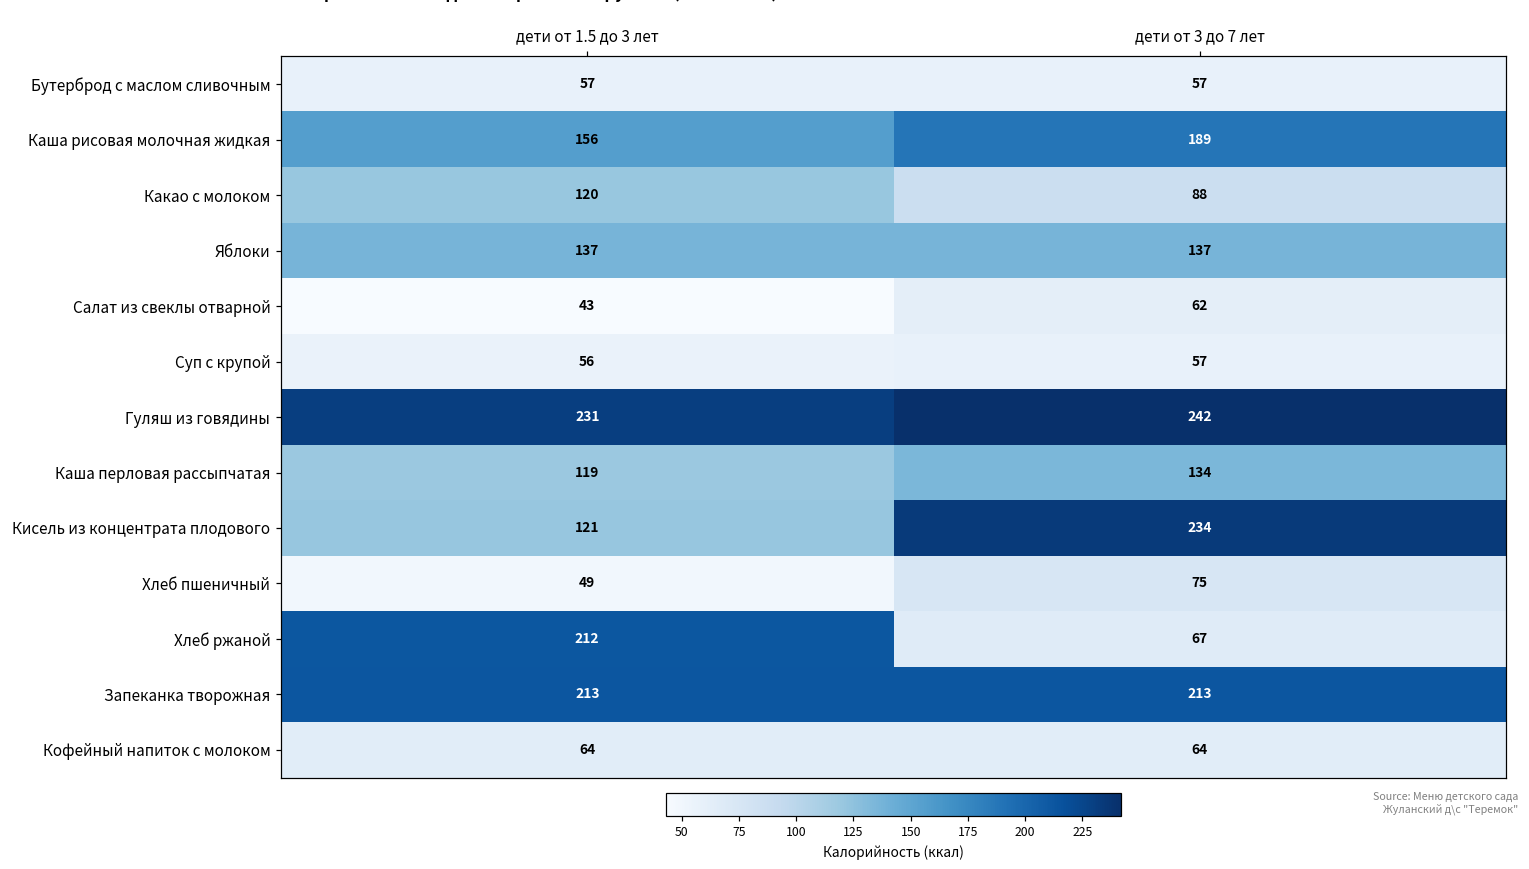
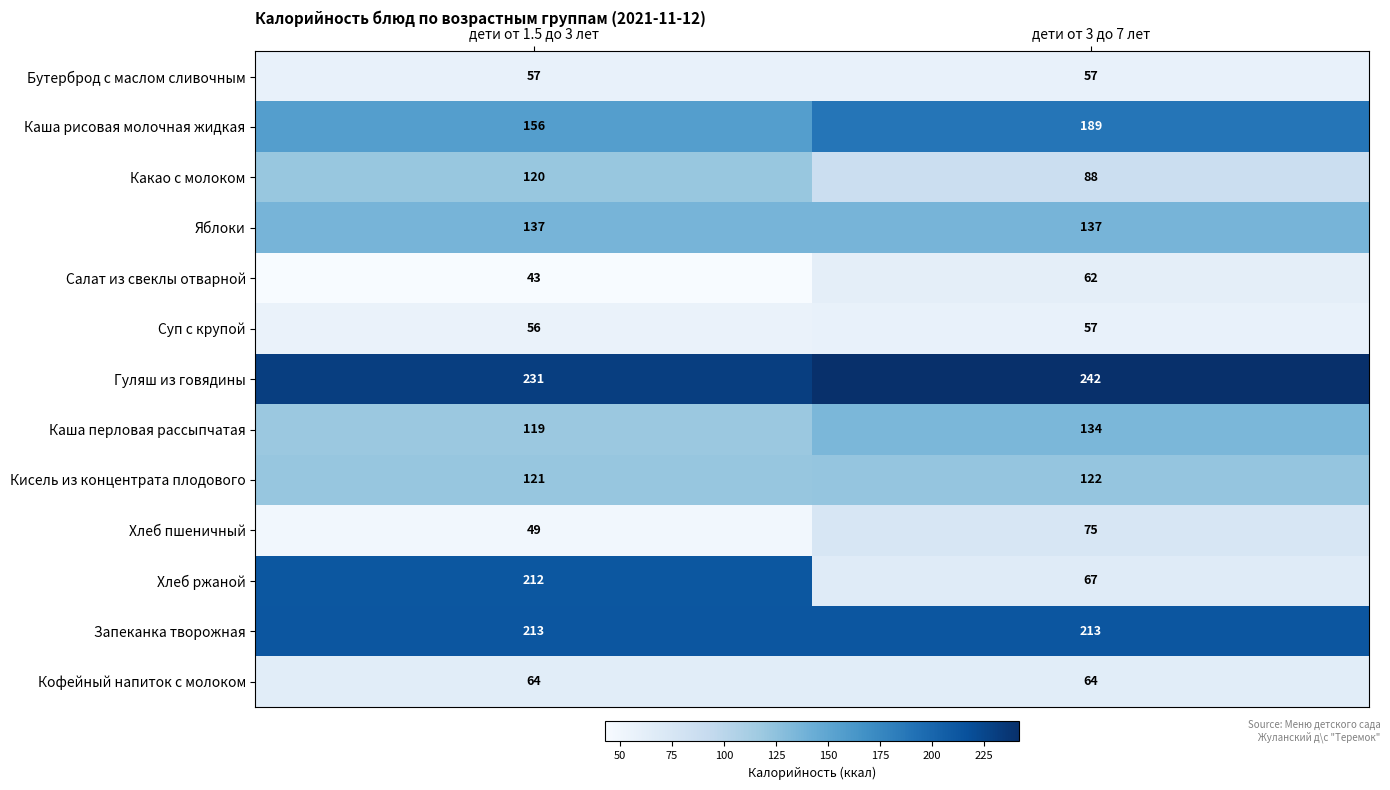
Кисель из концентрата плодового, дети от 3 до 7 лет: 234 -> 122
